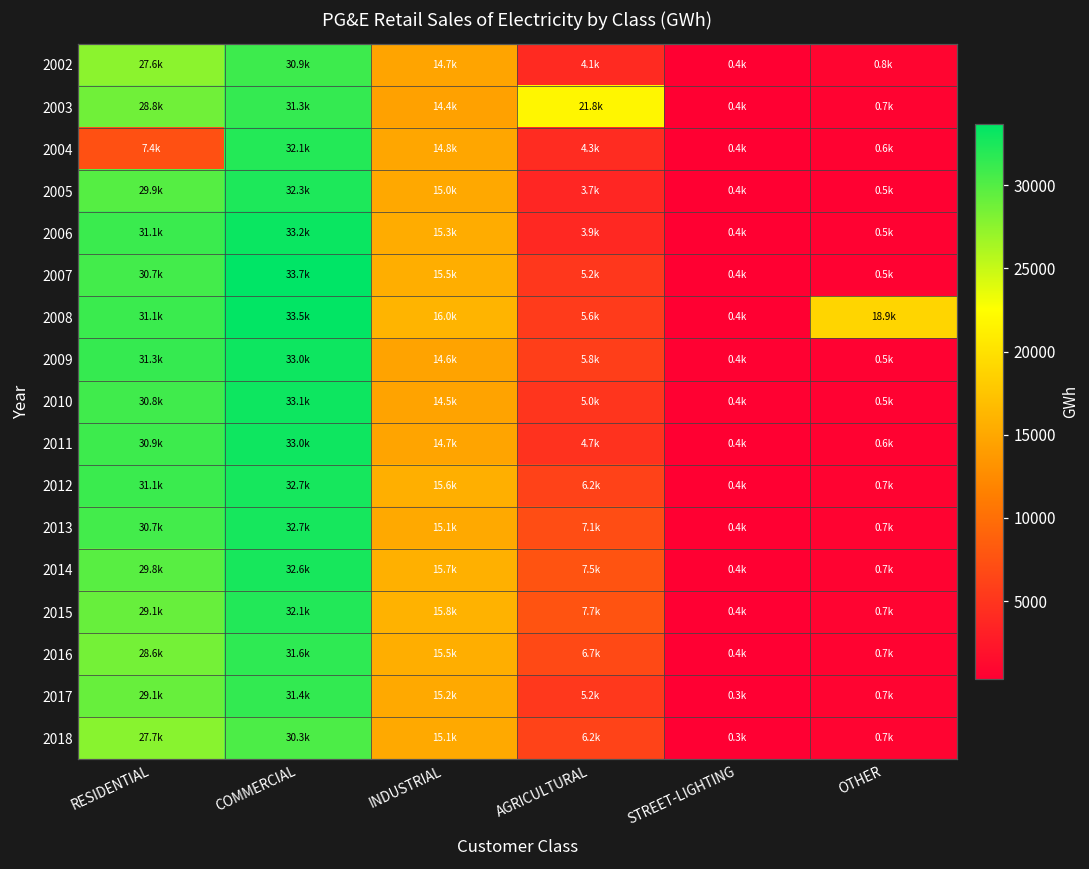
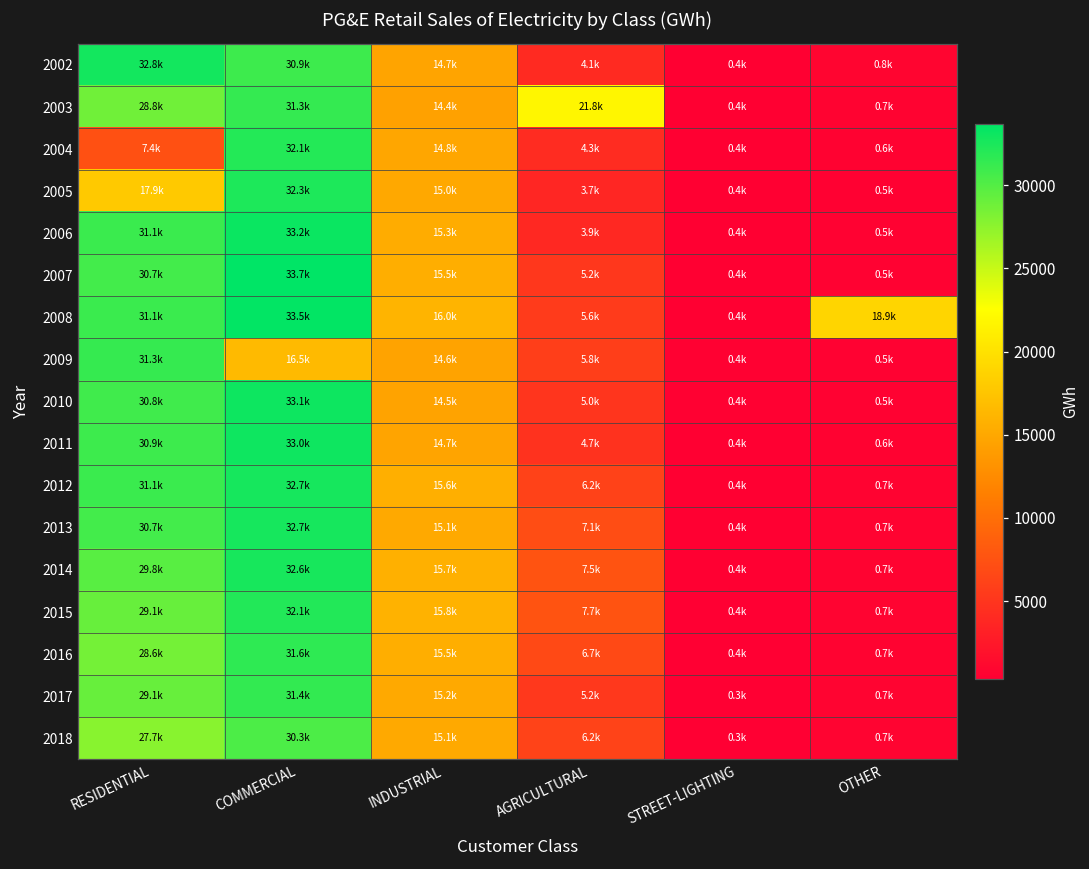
2002, RESIDENTIAL: 27.6k -> 32.8k
2005, RESIDENTIAL: 29.9k -> 17.9k
2009, COMMERCIAL: 33.0k -> 16.5k
